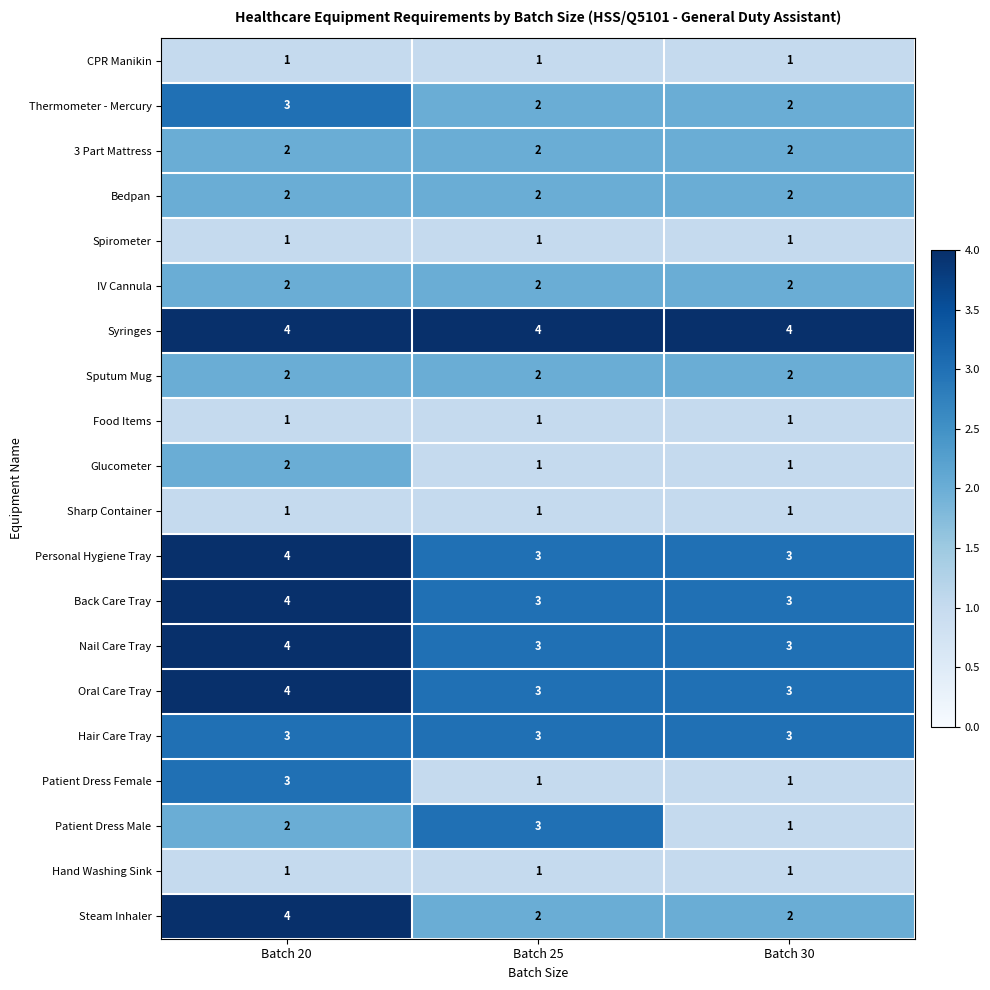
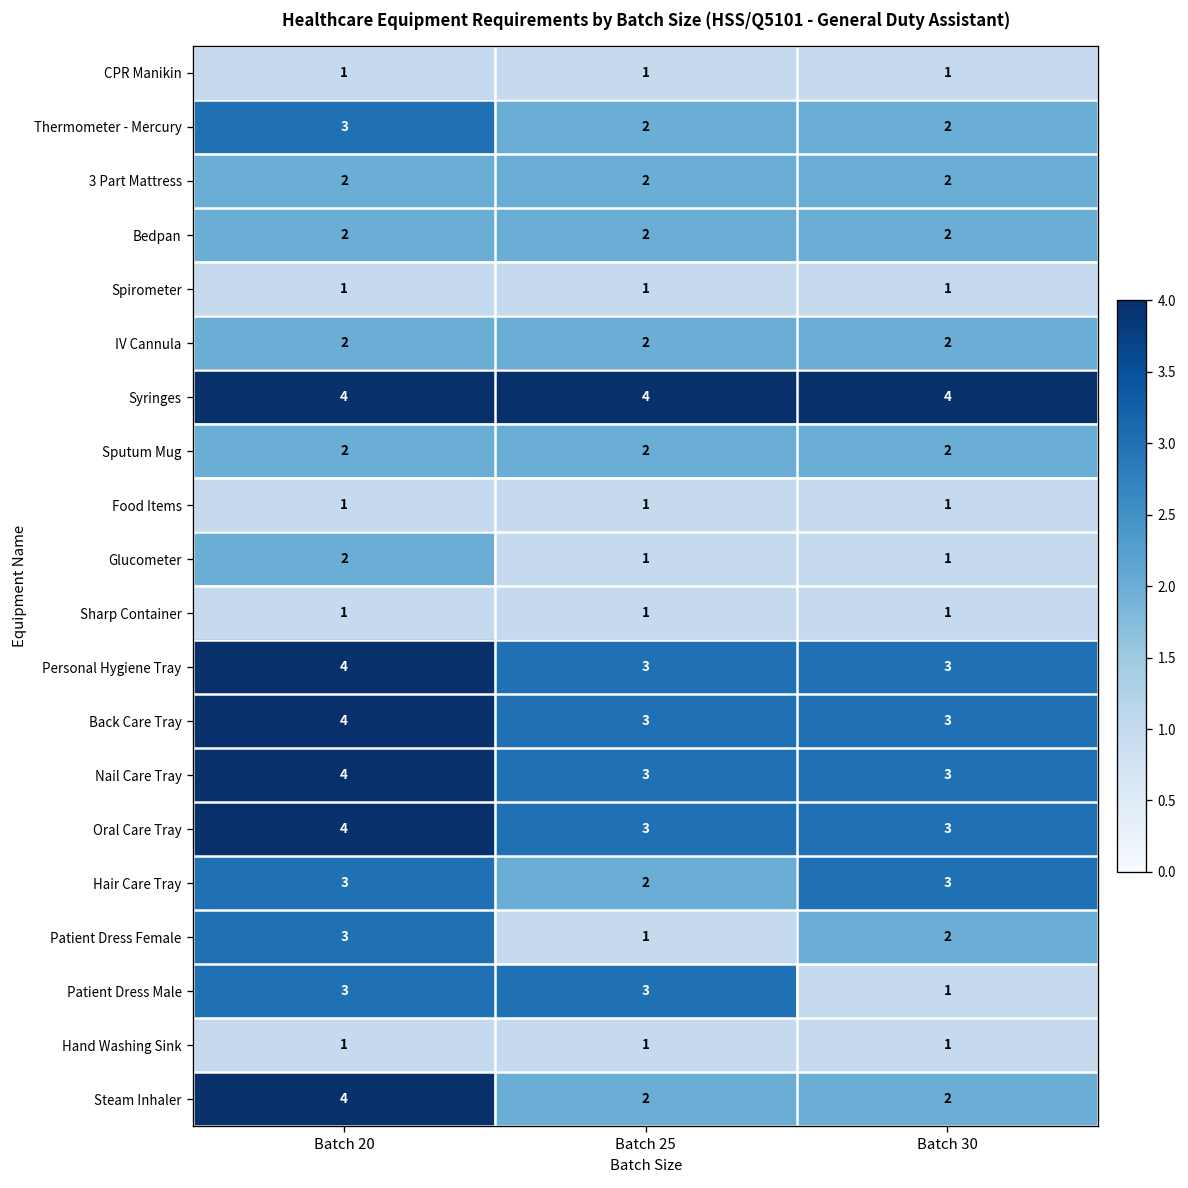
Hair Care Tray, Batch 25: 3 -> 2
Patient Dress Female, Batch 30: 1 -> 2
Patient Dress Male, Batch 20: 2 -> 3
